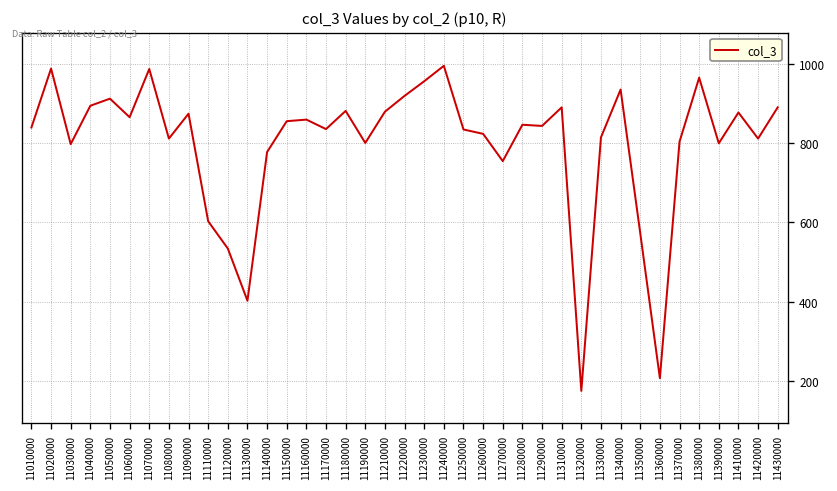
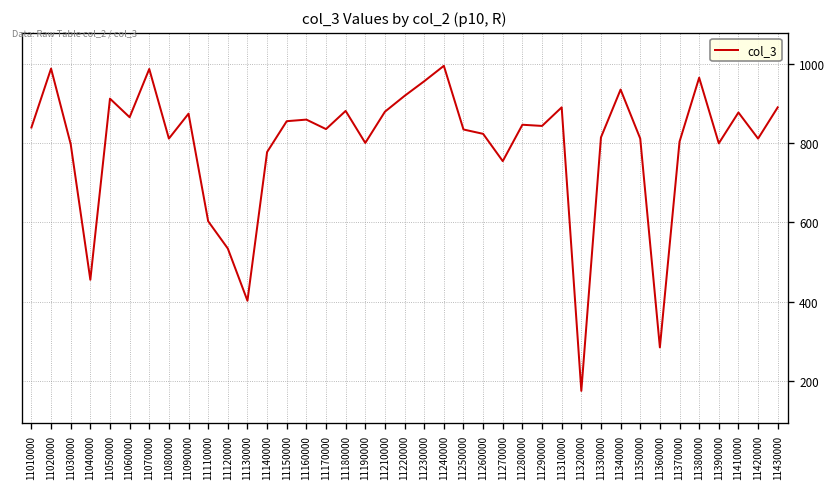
11040000: 900 -> 460
11350000: 570 -> 810
11360000: 210 -> 280
